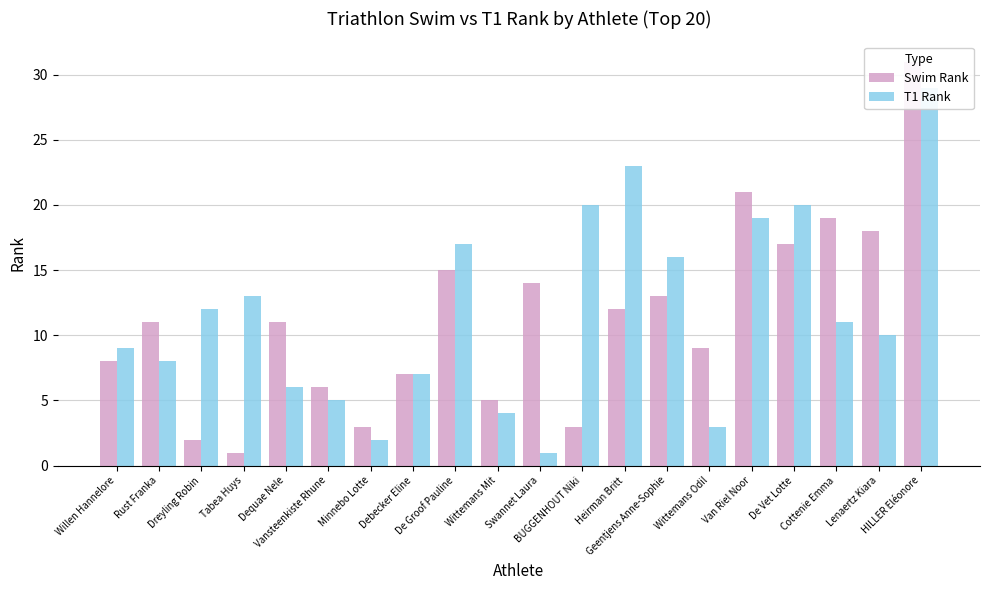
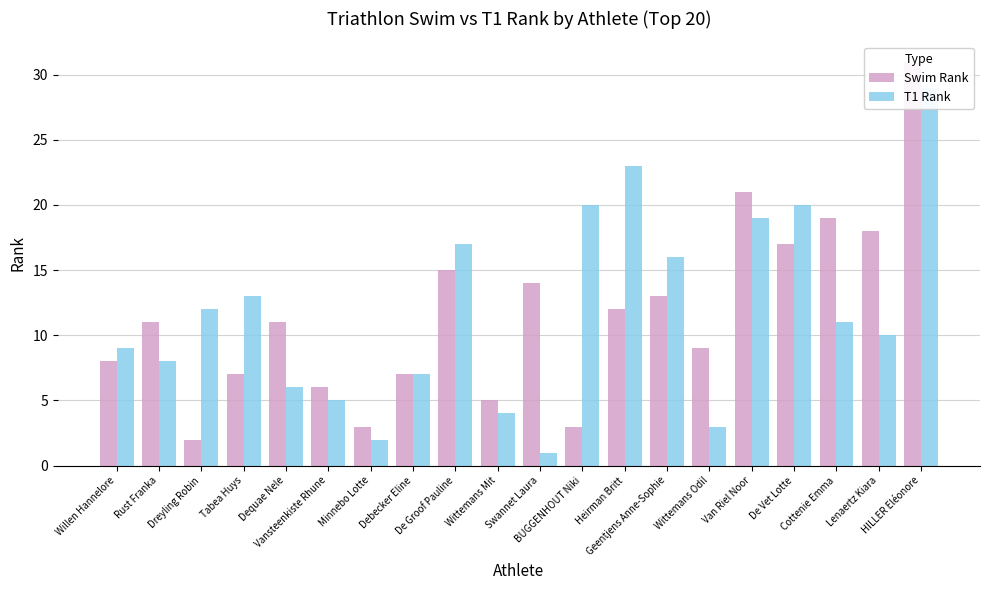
Swim Rank, Tabea Huys: 1 -> 7
